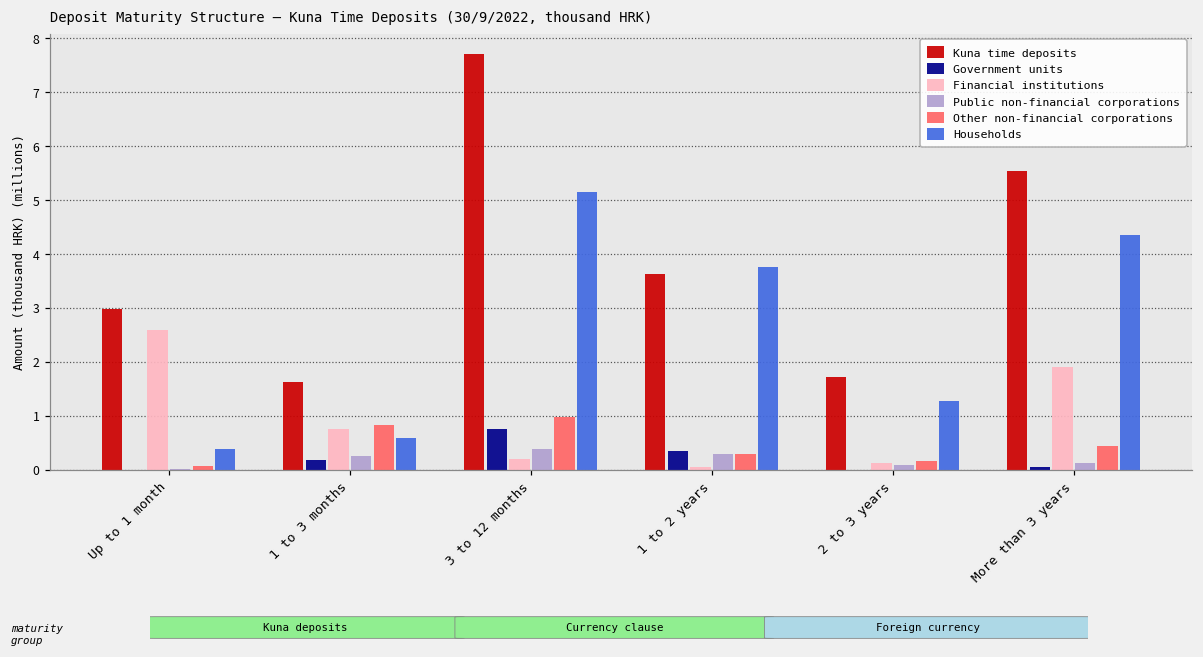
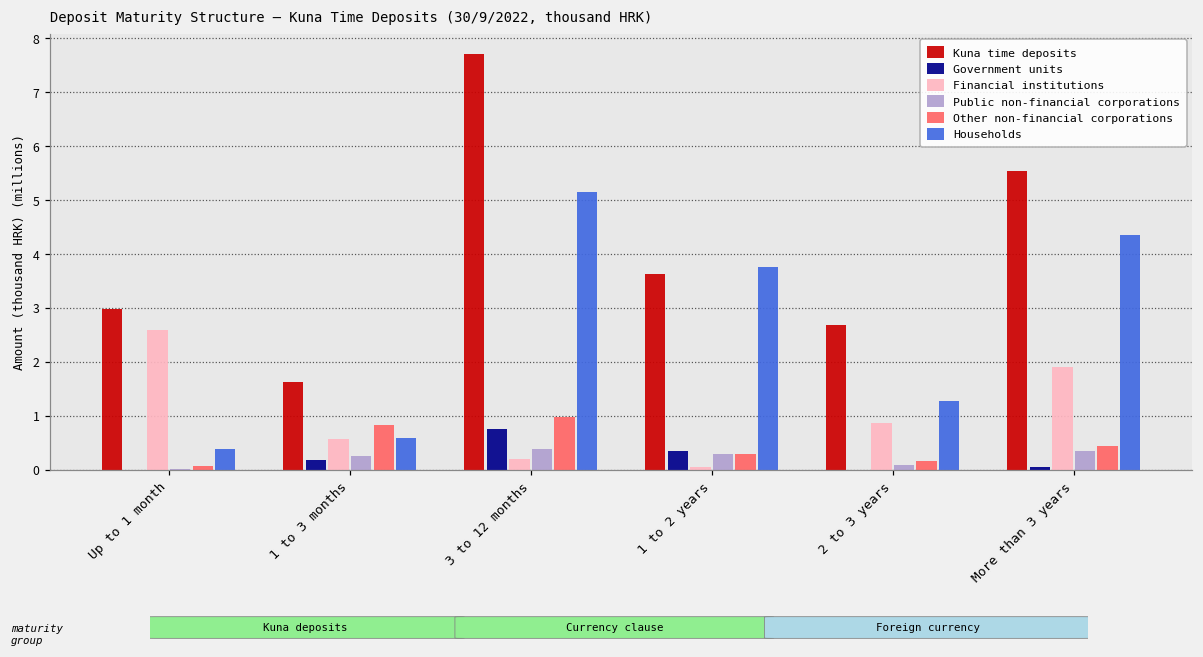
Financial institutions, 1 to 3 months: 0.8 -> 0.6
Kuna time deposits, 2 to 3 years: 1.7 -> 2.7
Financial institutions, 2 to 3 years: 0.1 -> 0.9
Public non-financial corporations, More than 3 years: 0.1 -> 0.3
